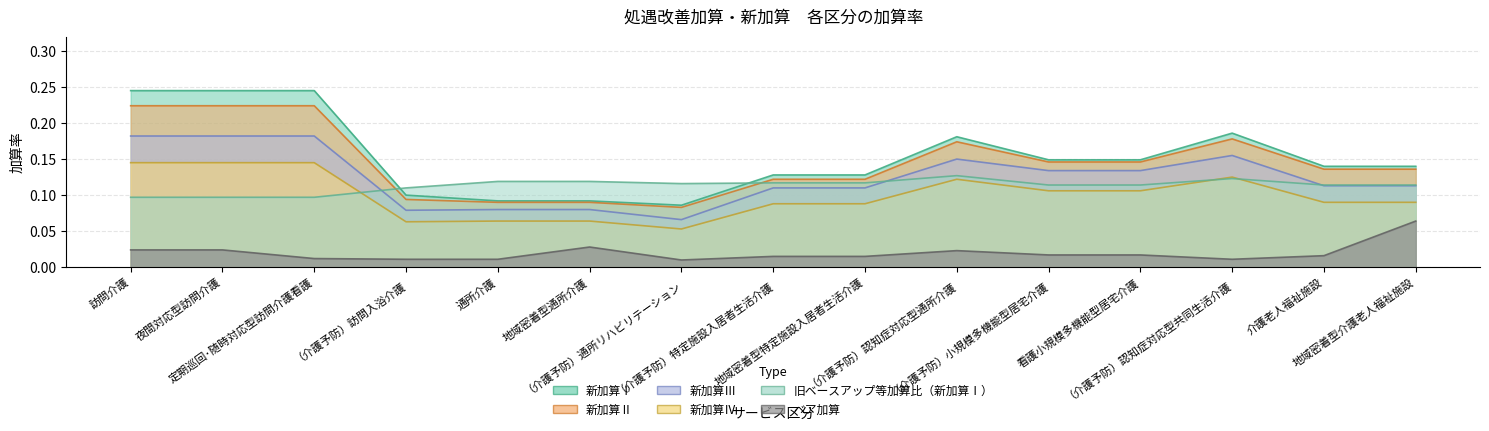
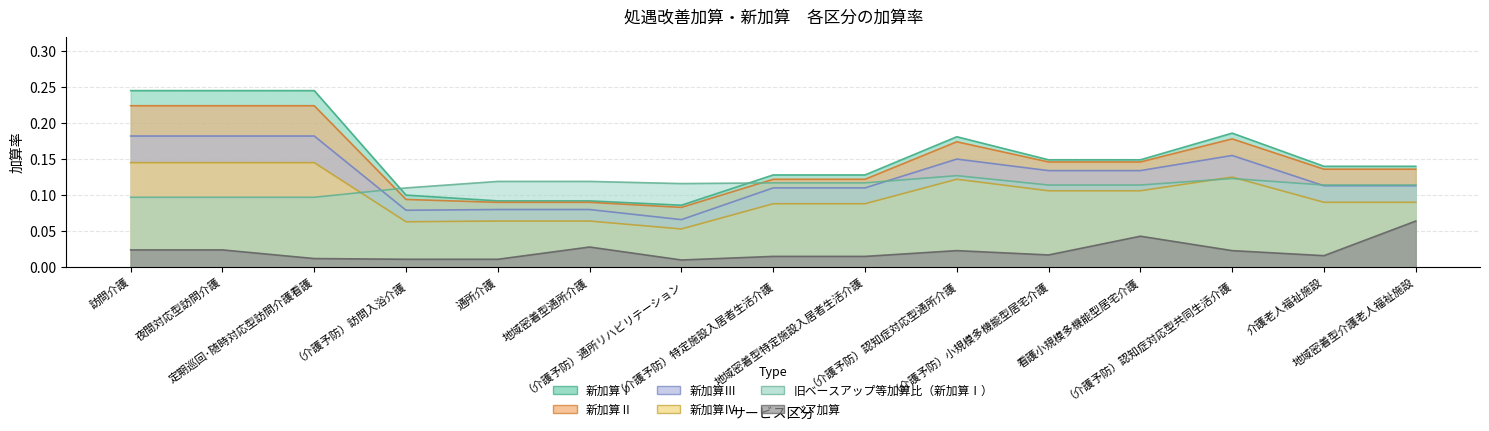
ベア加算, 看護小規模多機能型居宅介護: 0.02 -> 0.04
ベア加算, （介護予防）認知症対応型共同生活介護: 0.01 -> 0.02
